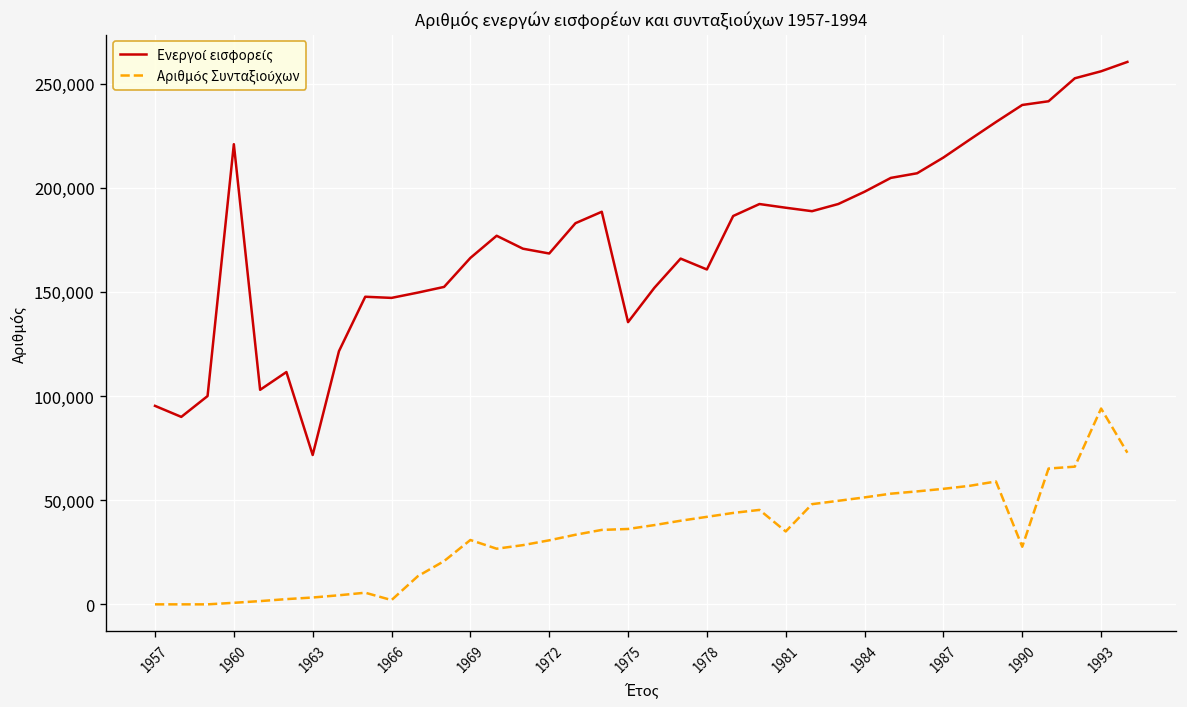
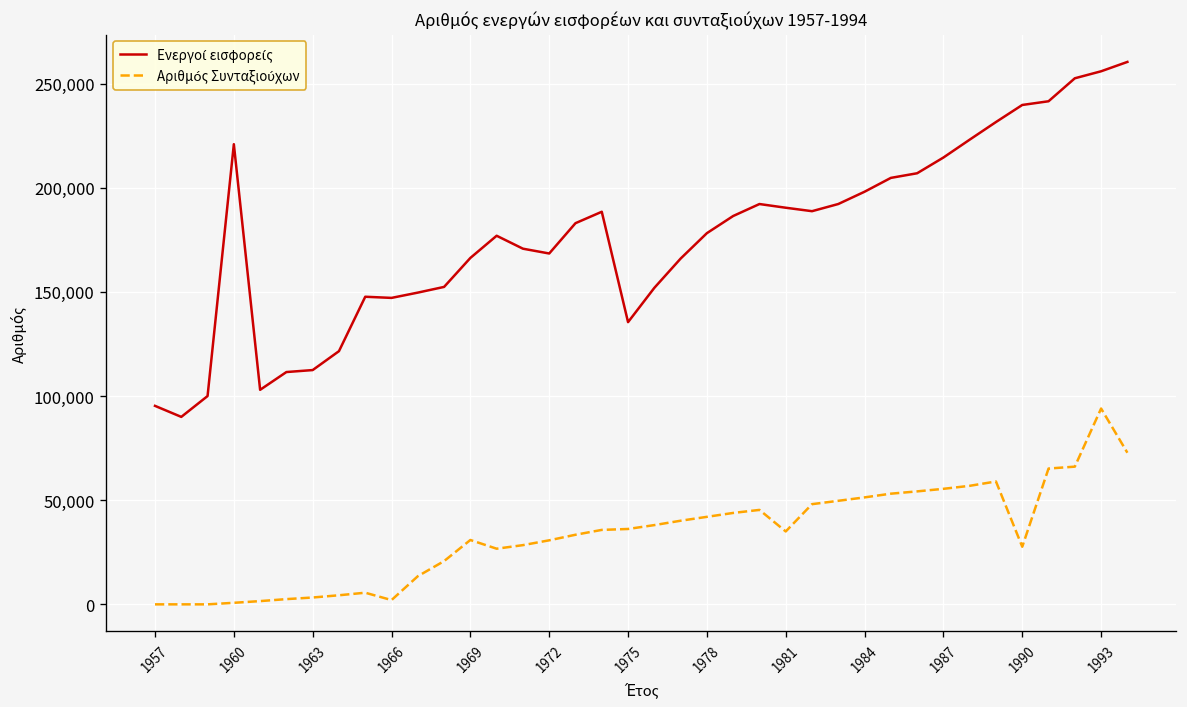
Ενεργοί εισφορείς, 1963: 72,000 -> 112,000
Ενεργοί εισφορείς, 1978: 161,000 -> 178,000
